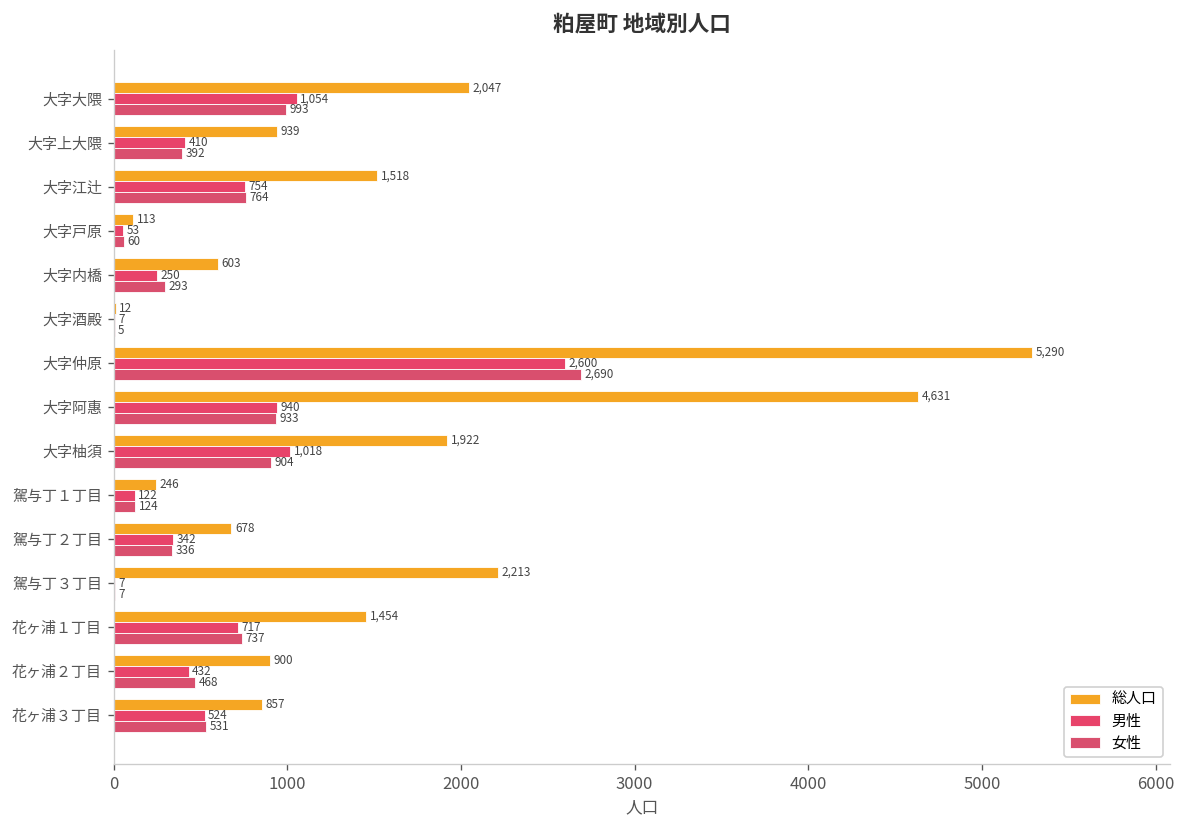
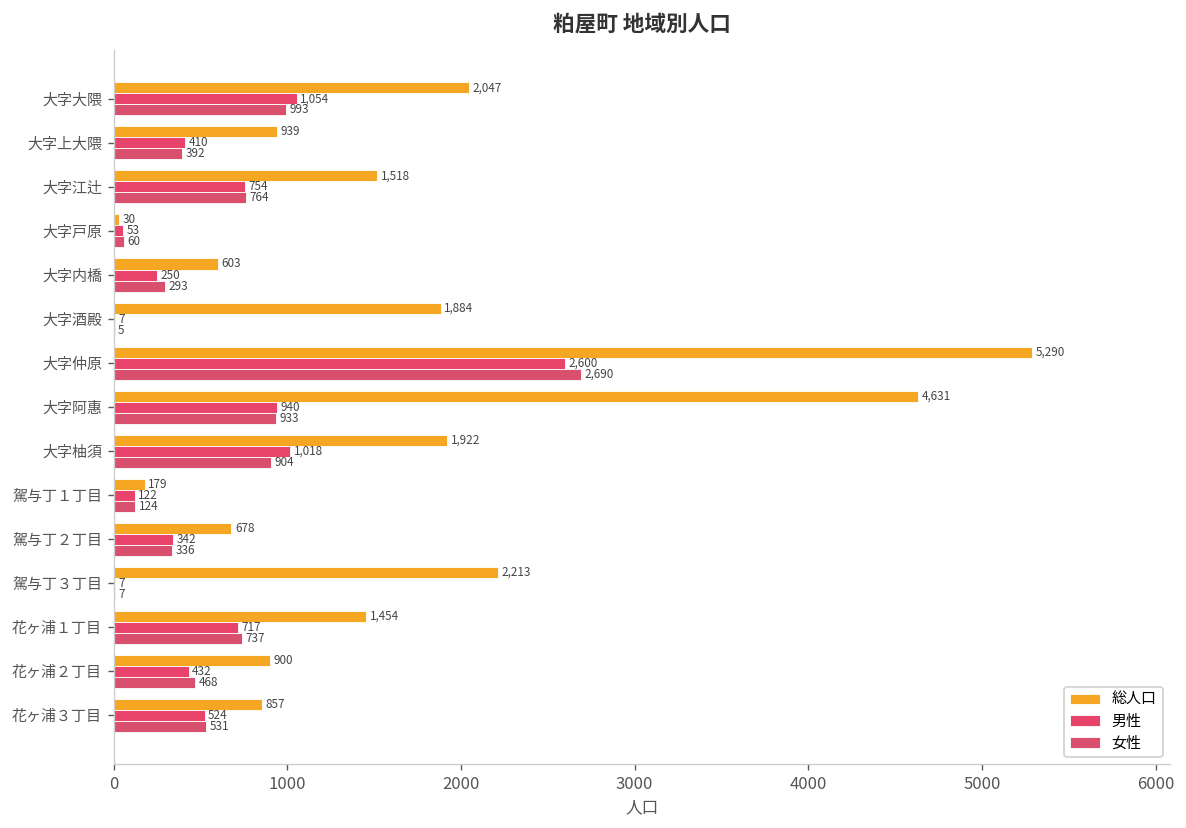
総人口, 大字戸原: 113 -> 30
総人口, 大字酒殿: 12 -> 1,884
総人口, 駕与丁１丁目: 246 -> 179
